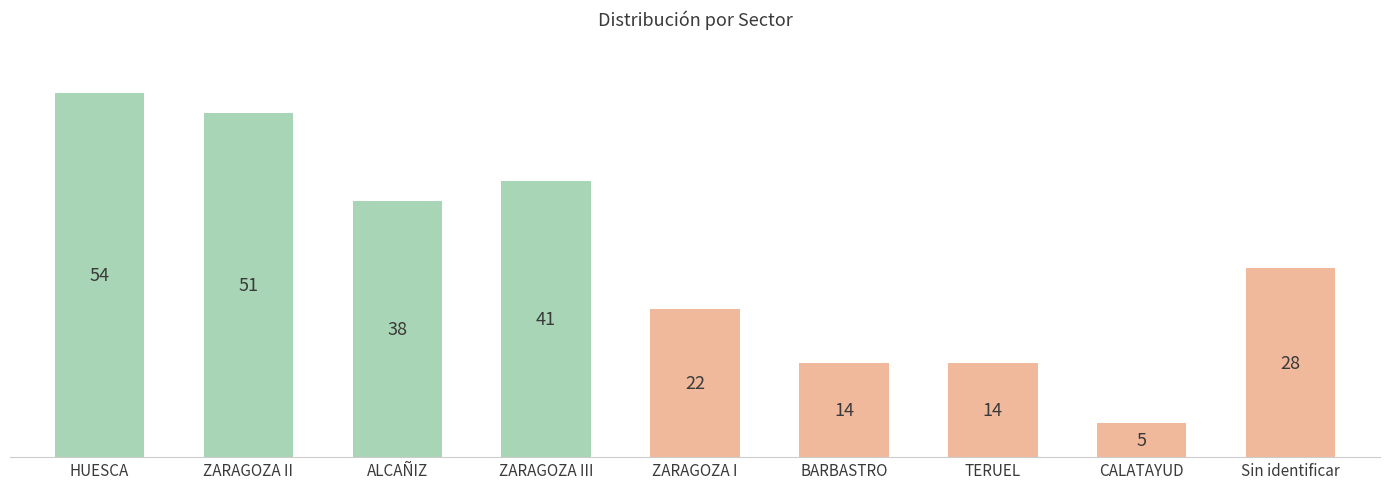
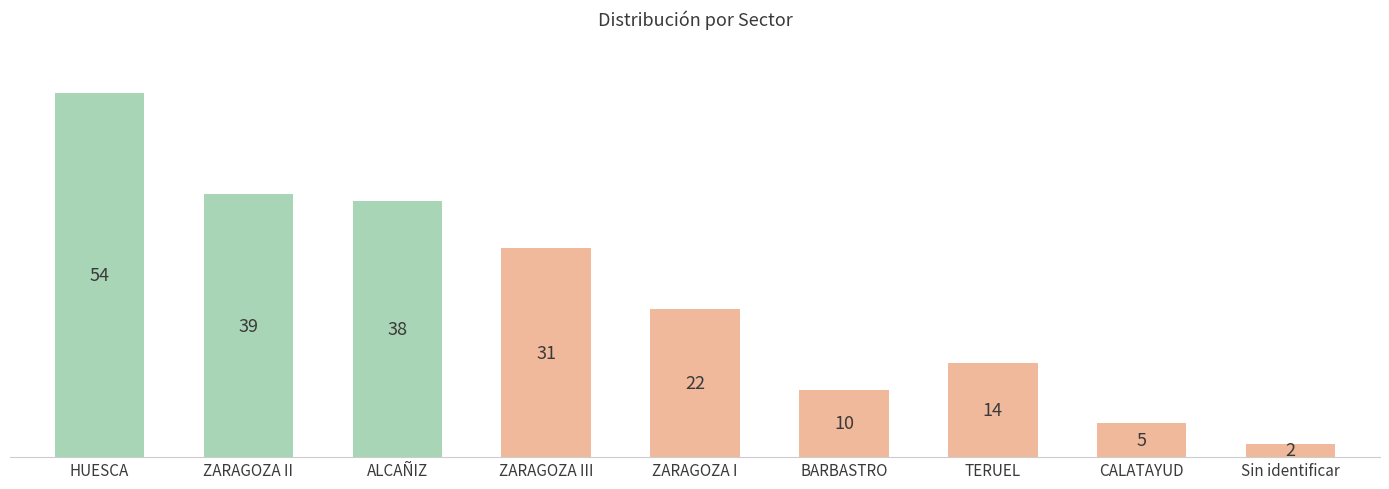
ZARAGOZA II: 51 -> 39
ZARAGOZA III: 41 -> 31
BARBASTRO: 14 -> 10
Sin identificar: 28 -> 2
